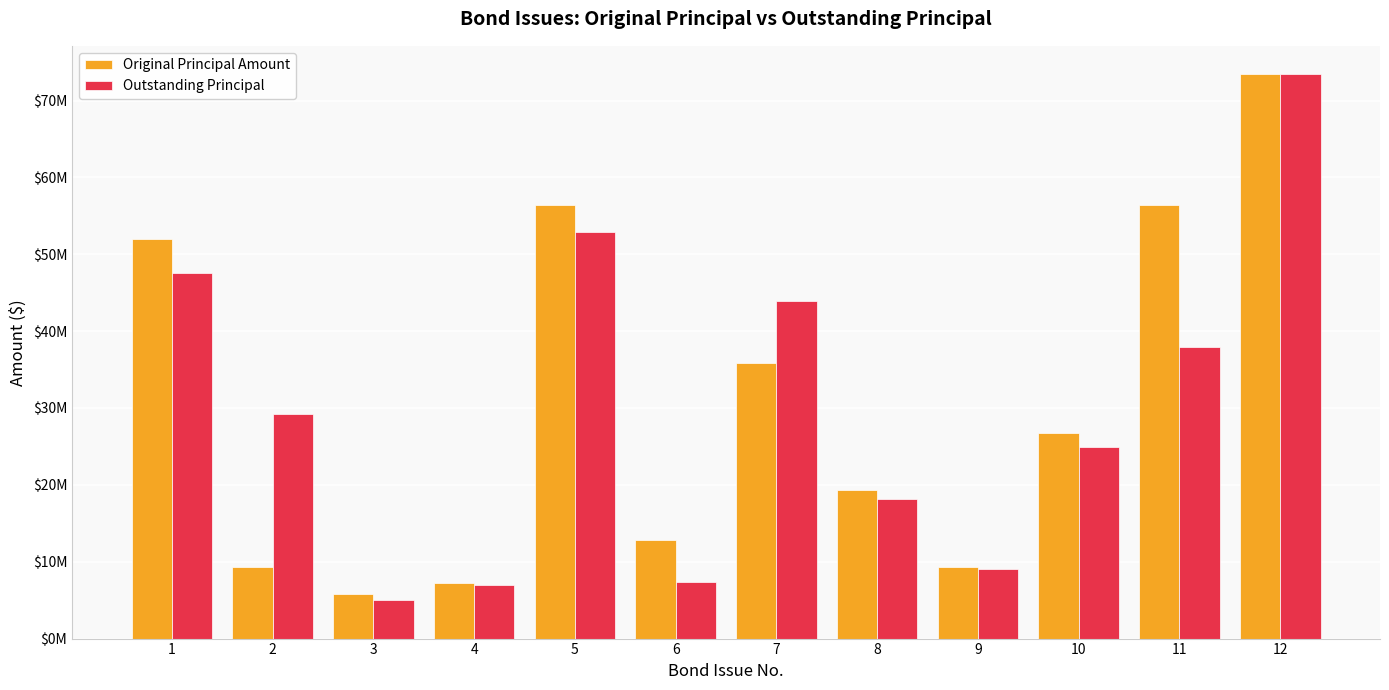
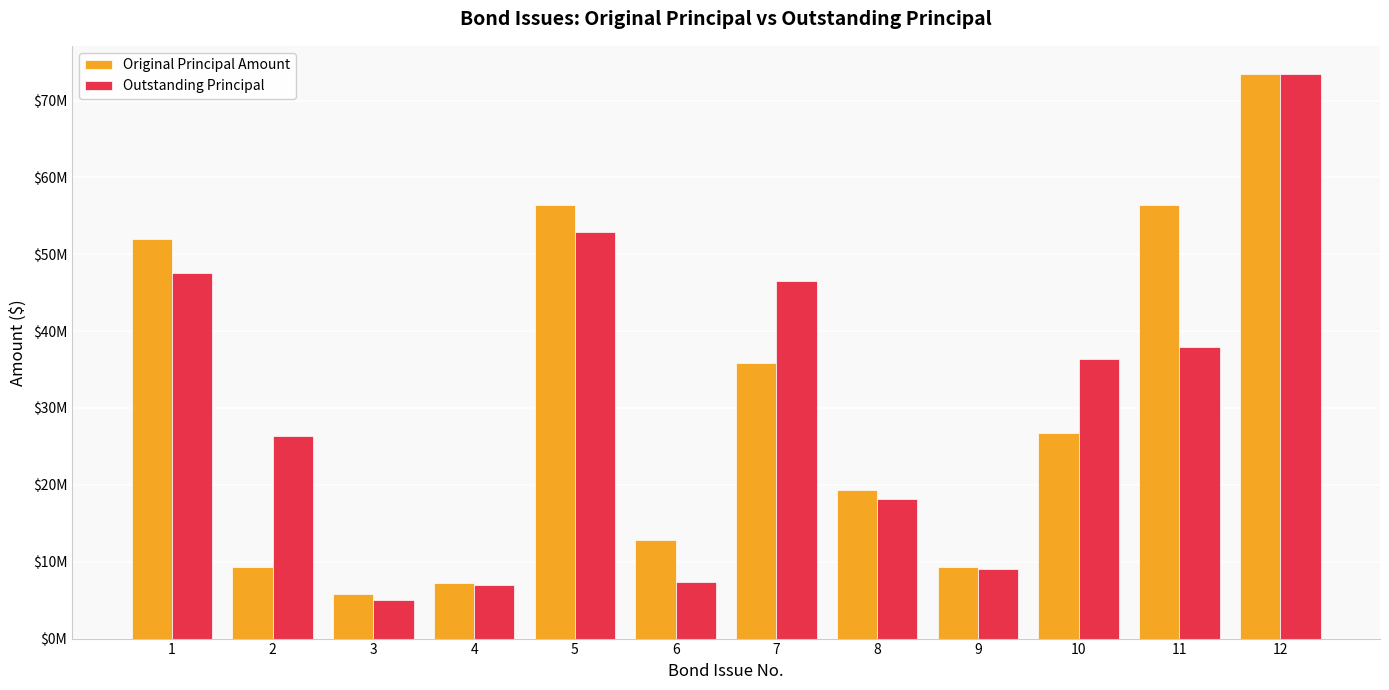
Outstanding Principal, 2: $29000000 -> $26000000
Outstanding Principal, 7: $44000000 -> $47000000
Outstanding Principal, 10: $25000000 -> $36000000
